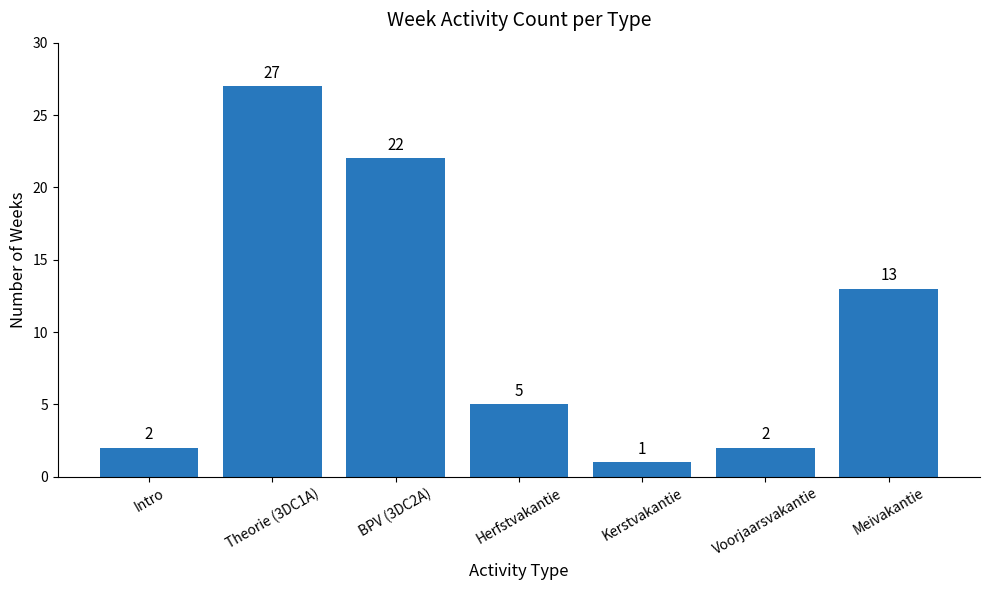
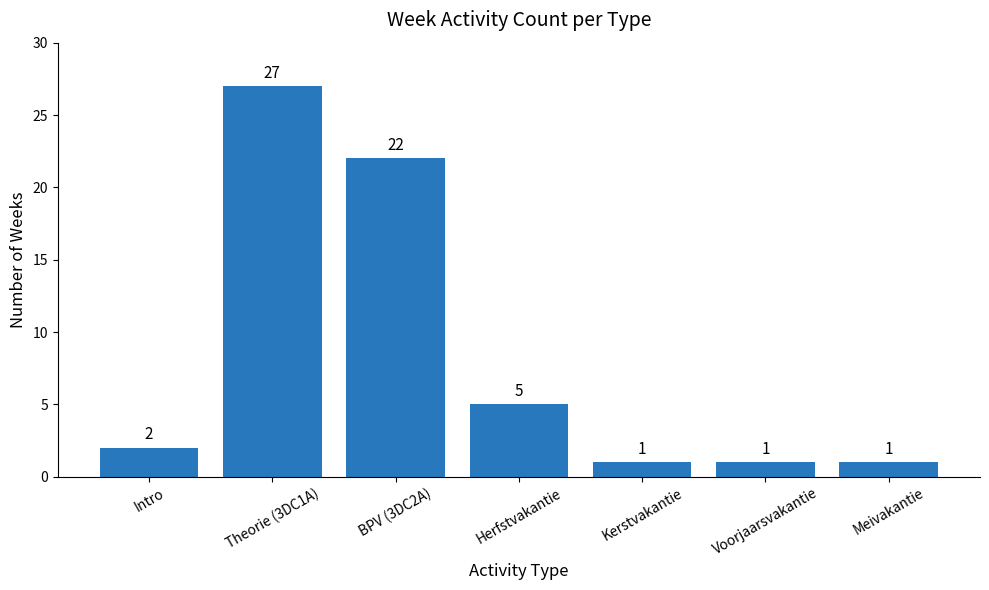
Voorjaarsvakantie: 2 -> 1
Meivakantie: 13 -> 1
